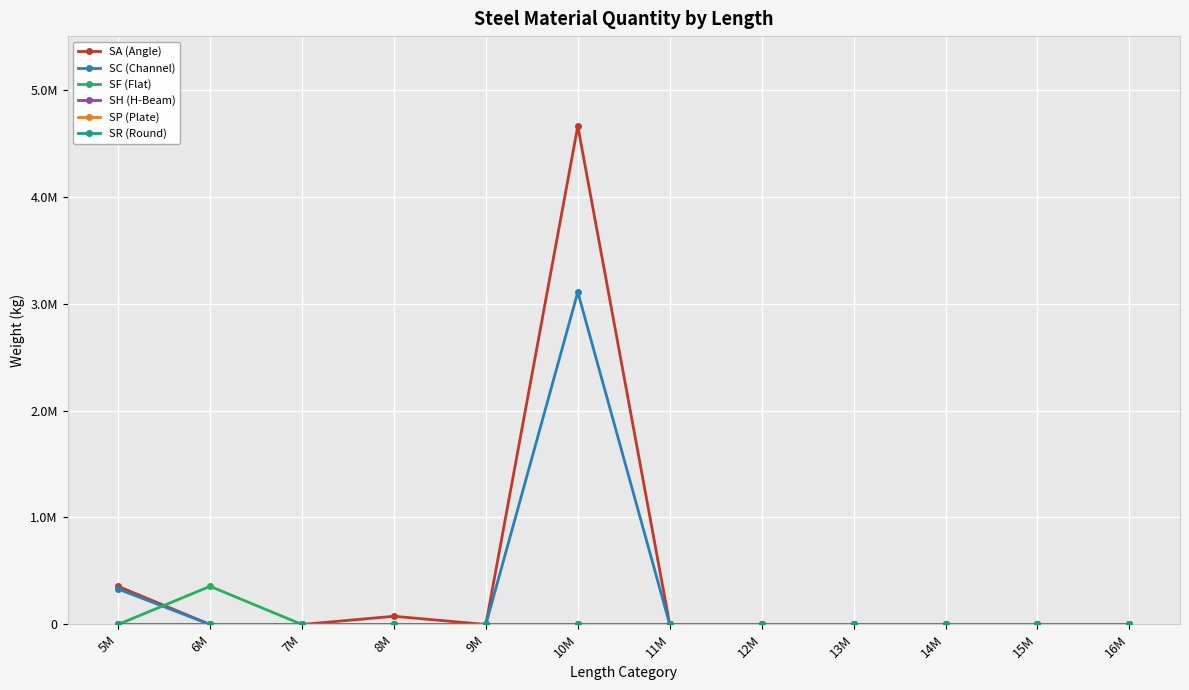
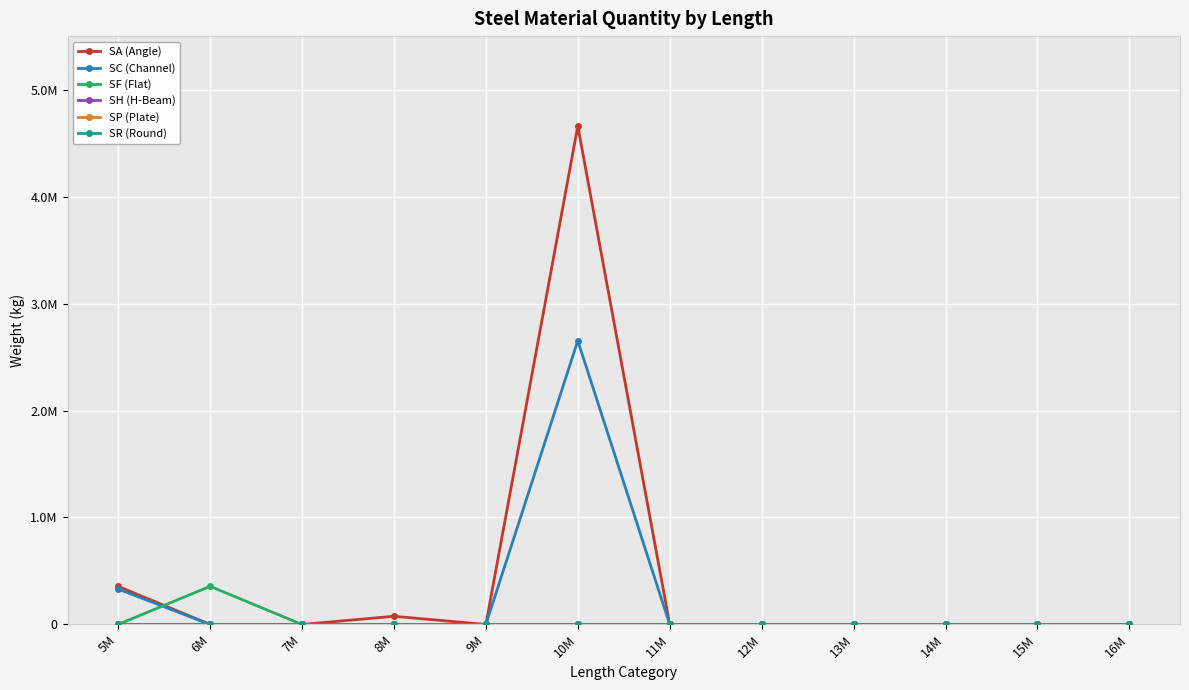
SC (Channel), 10M: 3110000 -> 2650000
